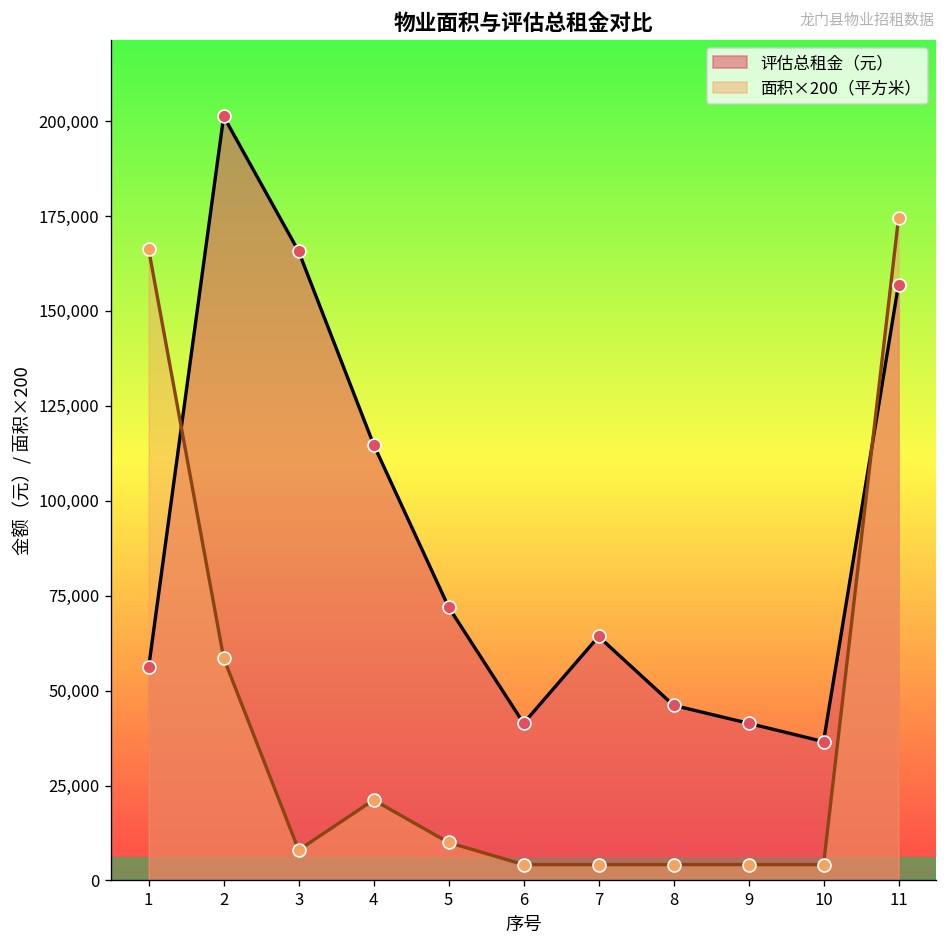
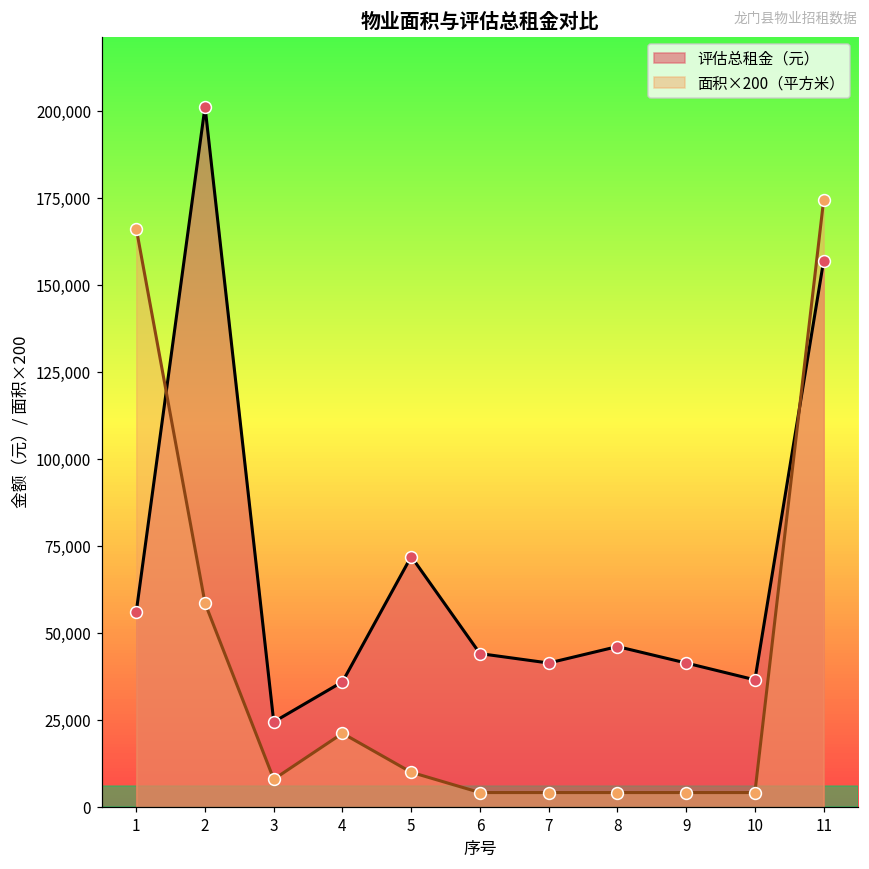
评估总租金（元）, 3: 166,000 -> 24,000
评估总租金（元）, 4: 115,000 -> 36,000
评估总租金（元）, 6: 41,000 -> 44,000
评估总租金（元）, 7: 64,000 -> 41,000
